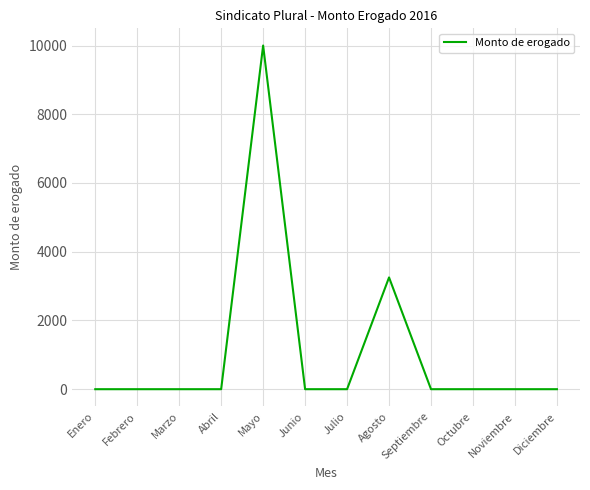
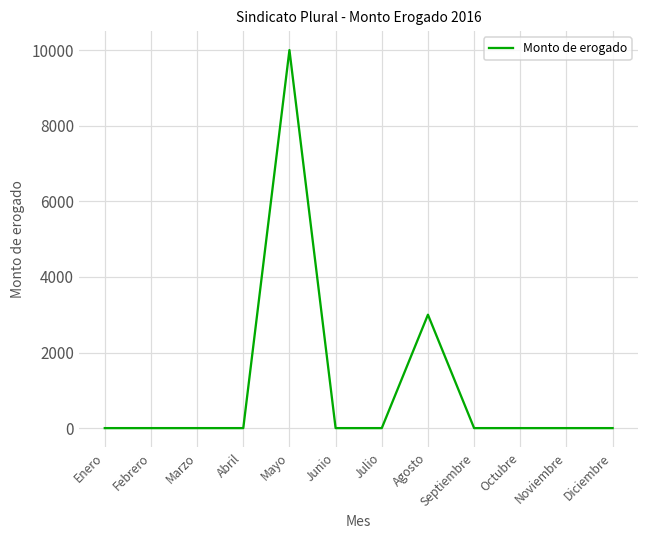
Agosto: 3300 -> 3000
